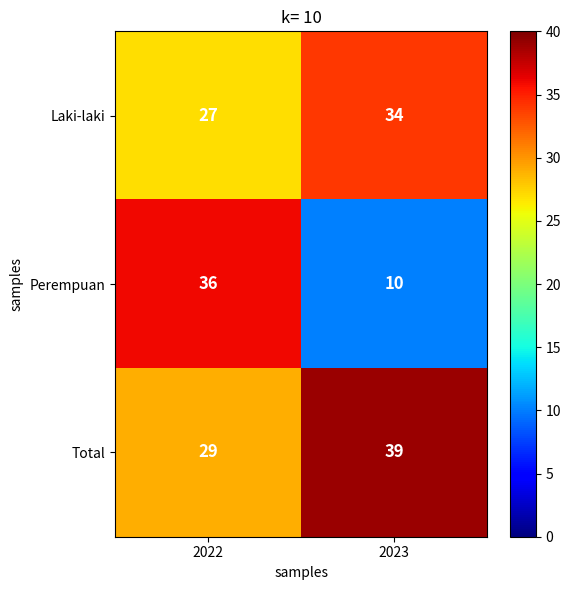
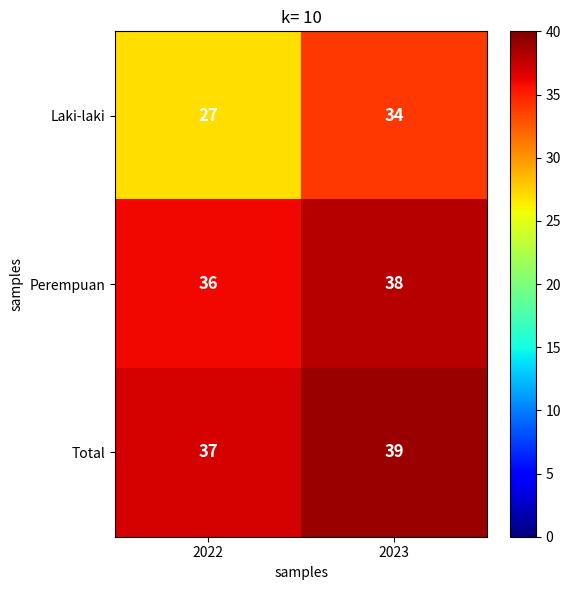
Perempuan, 2023: 10 -> 38
Total, 2022: 29 -> 37
